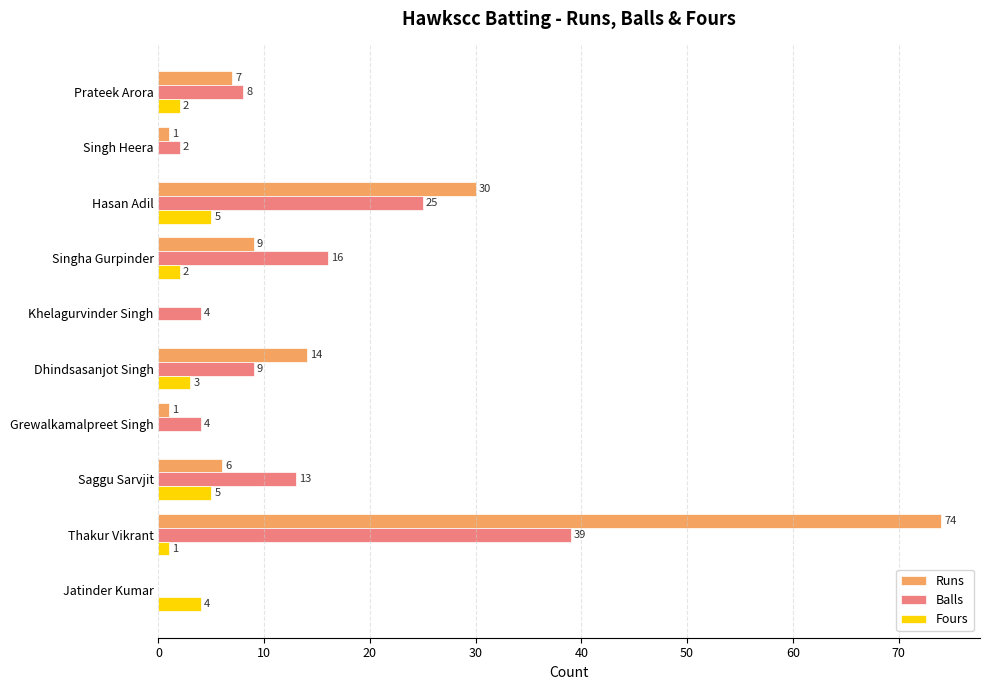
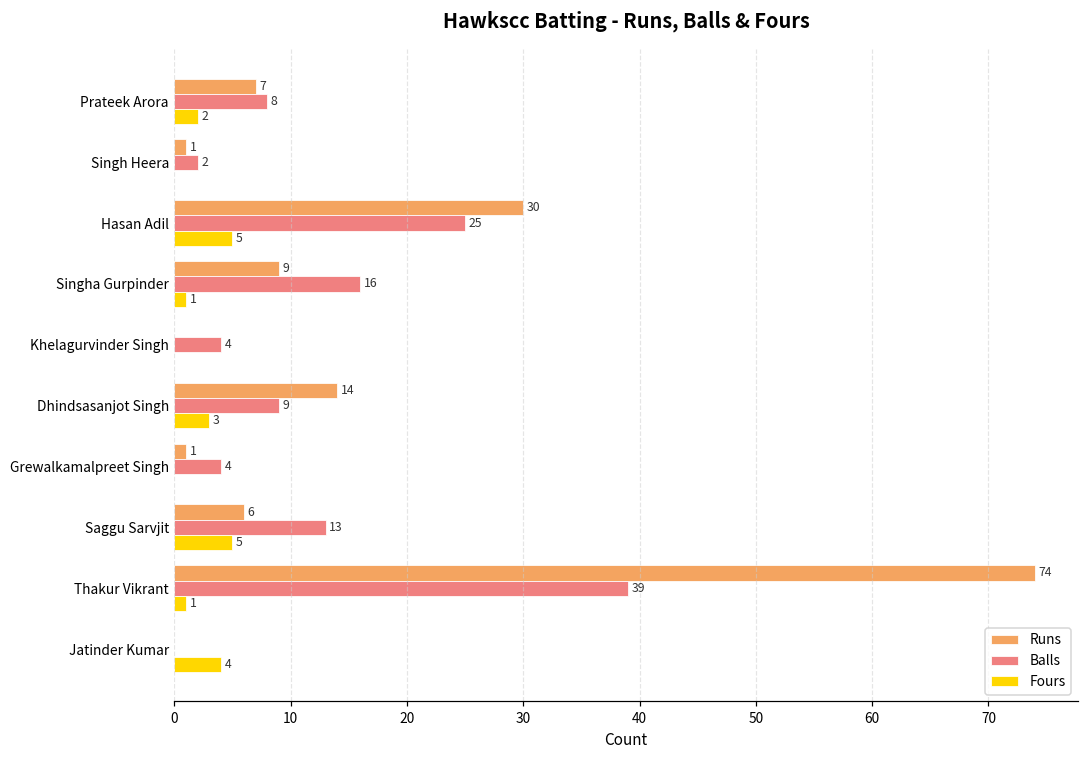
Fours, Singha Gurpinder: 2 -> 1
